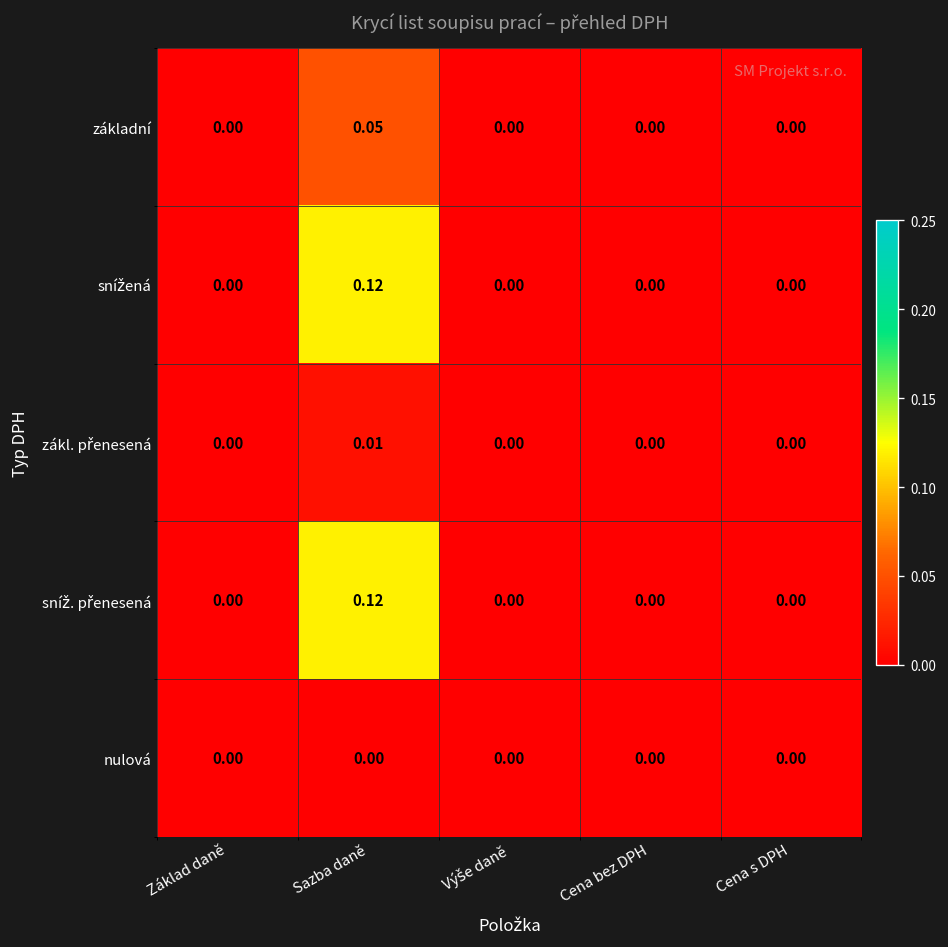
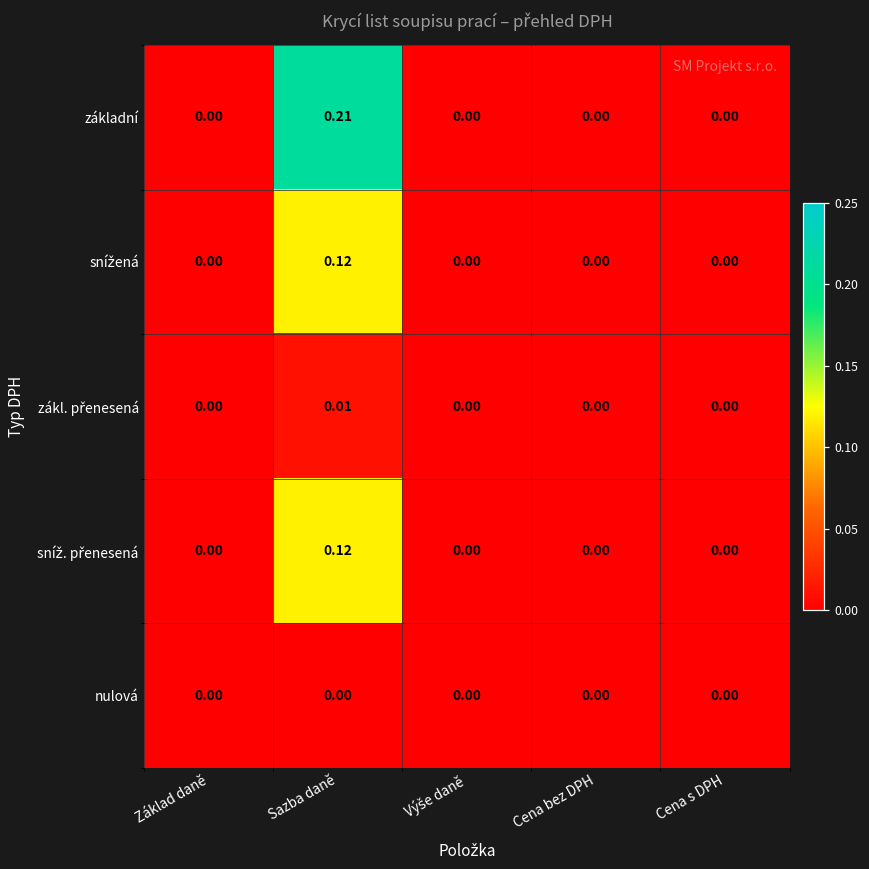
základní, Sazba daně: 0.05 -> 0.21
